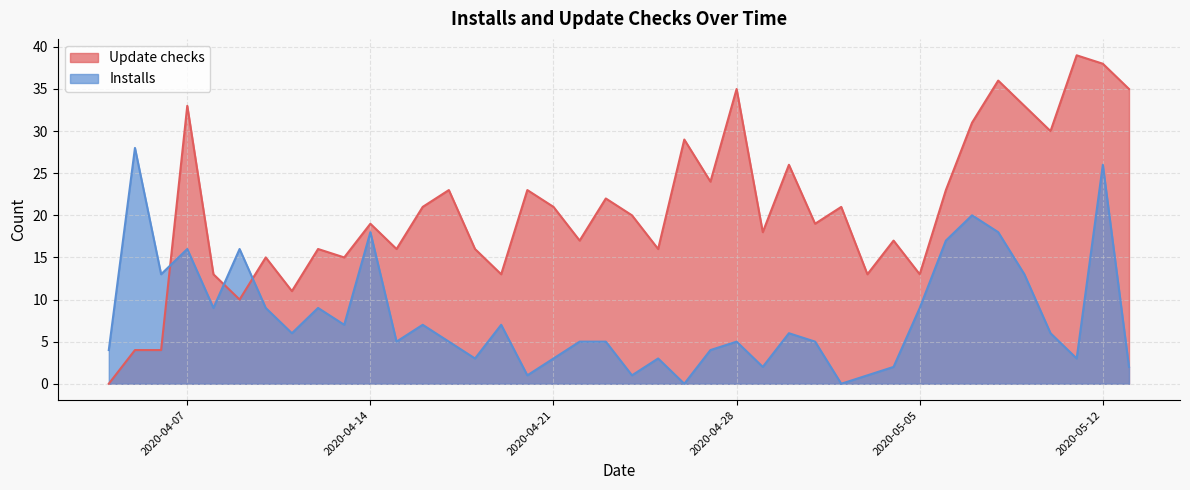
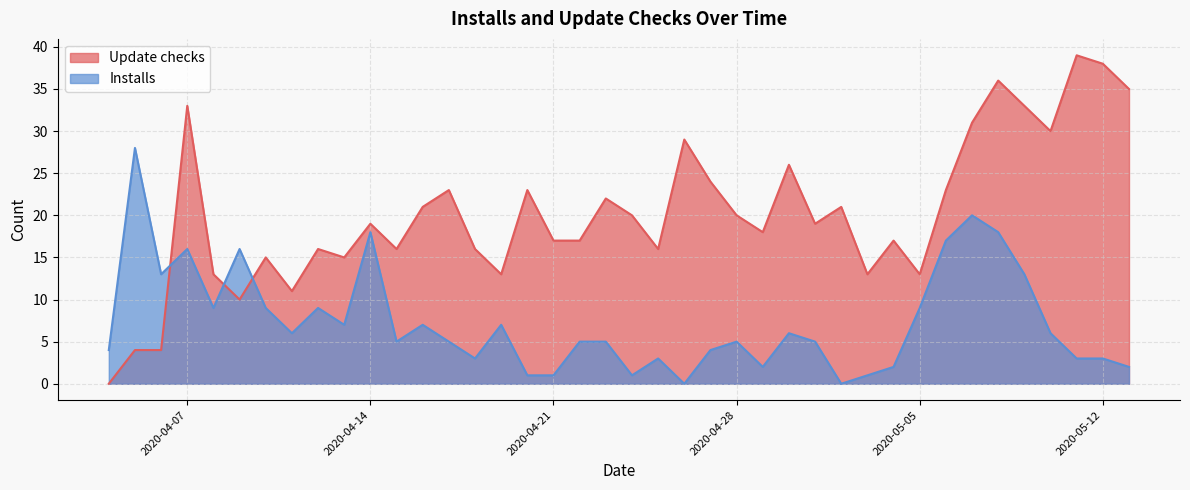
Update checks, 2020-04-21: 21 -> 17
Installs, 2020-04-21: 3 -> 1
Update checks, 2020-04-28: 35 -> 20
Installs, 2020-05-12: 26 -> 3
